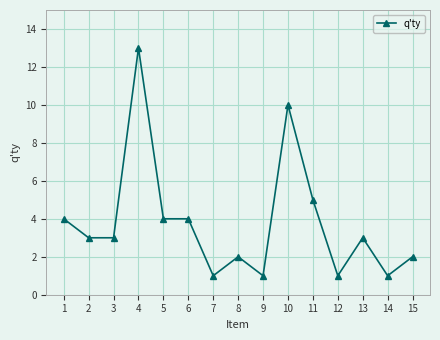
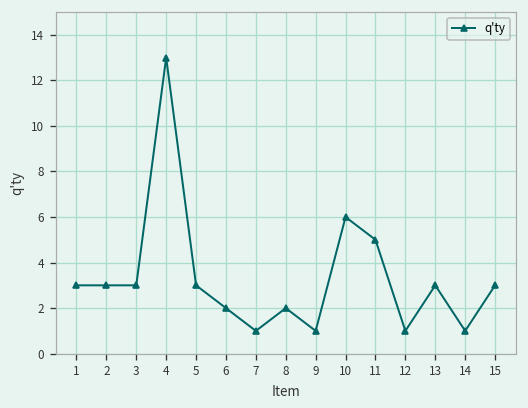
1: 4 -> 3
5: 4 -> 3
6: 4 -> 2
10: 10 -> 6
15: 2 -> 3
